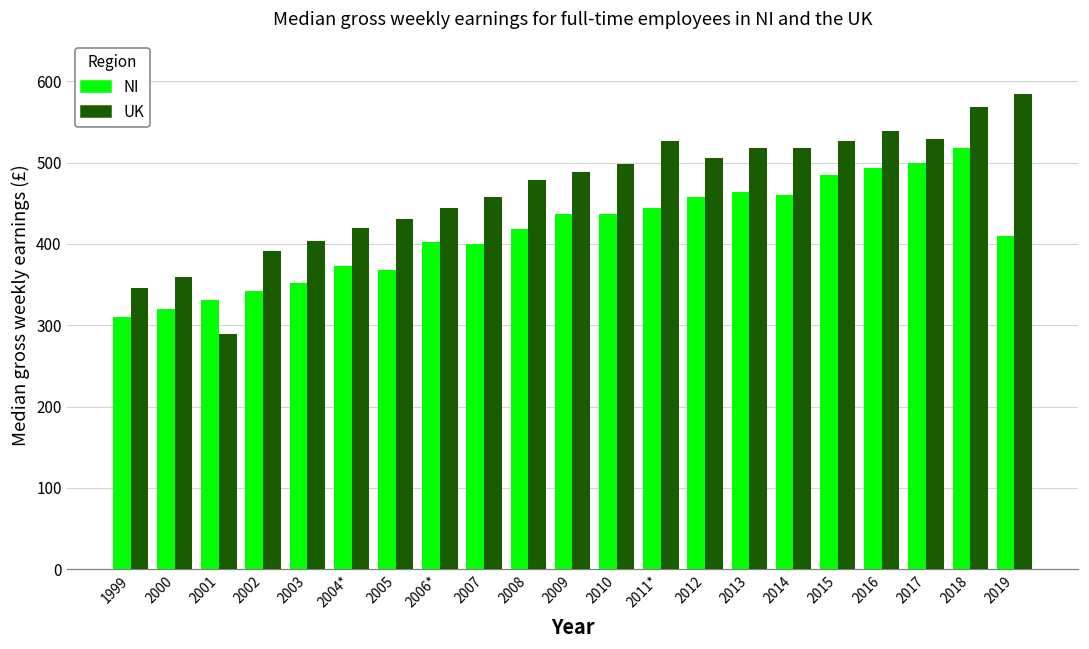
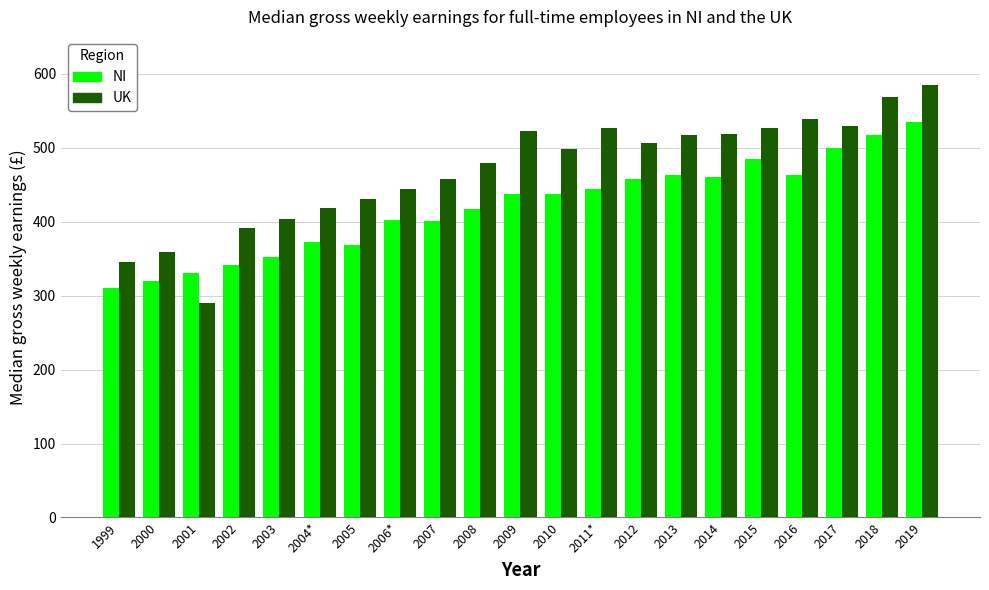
UK, 2009: 490 -> 520
NI, 2016: 490 -> 460
NI, 2019: 410 -> 530
